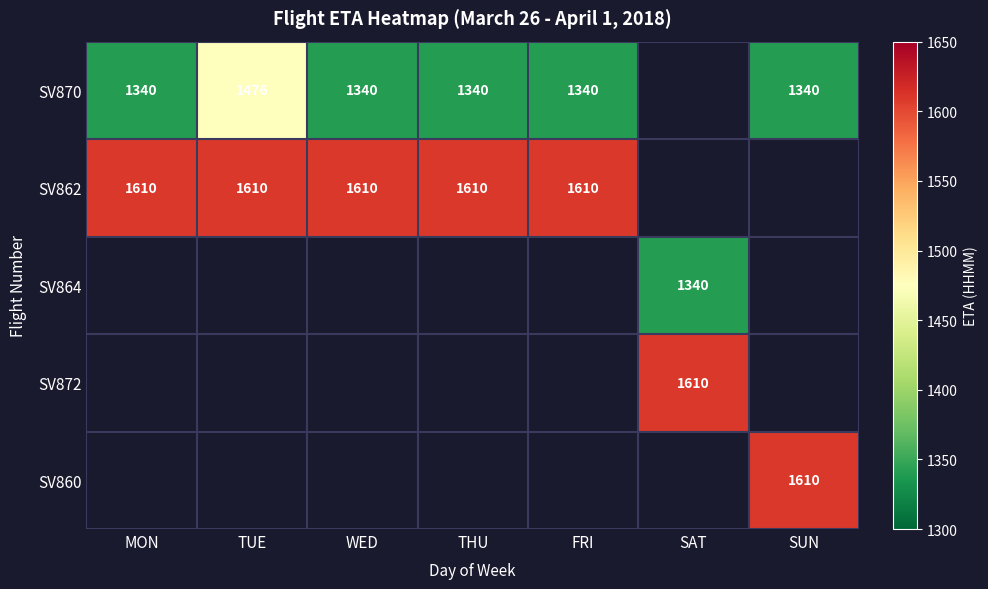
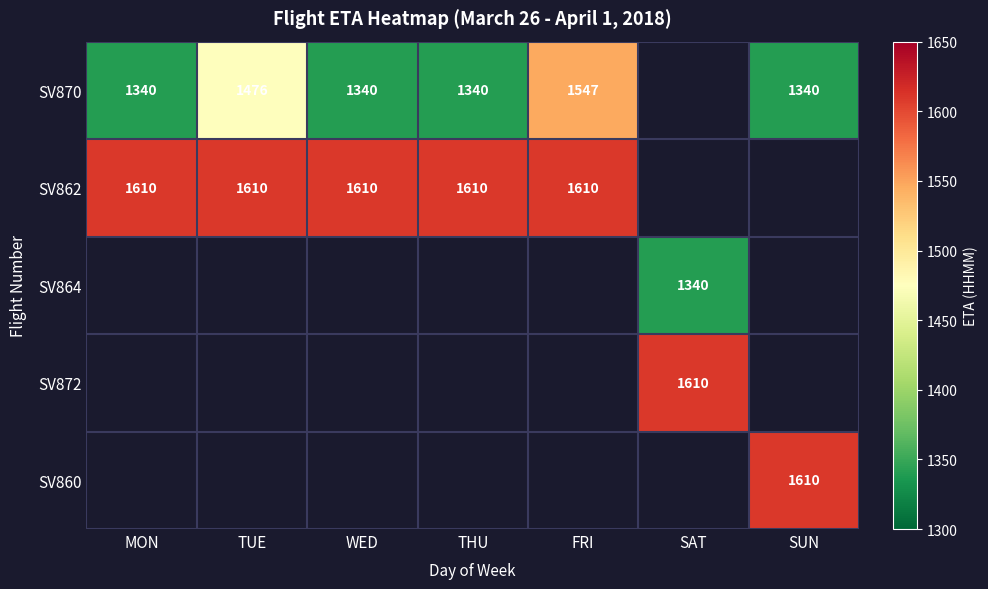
SV870, FRI: 1340 -> 1547
